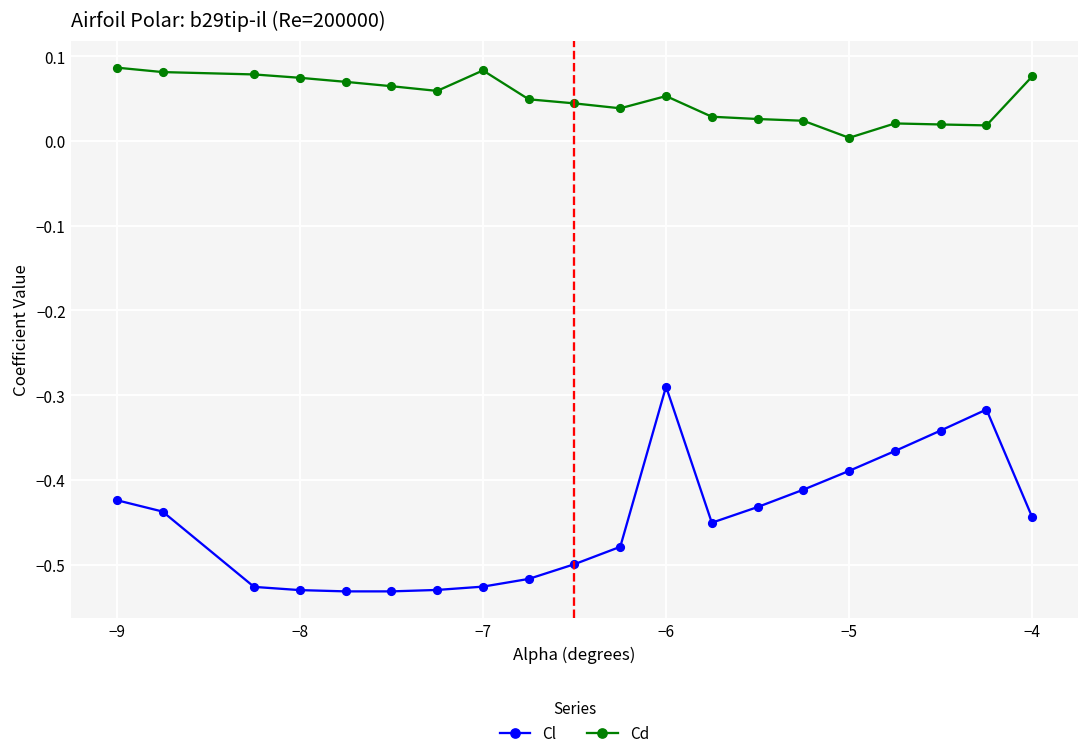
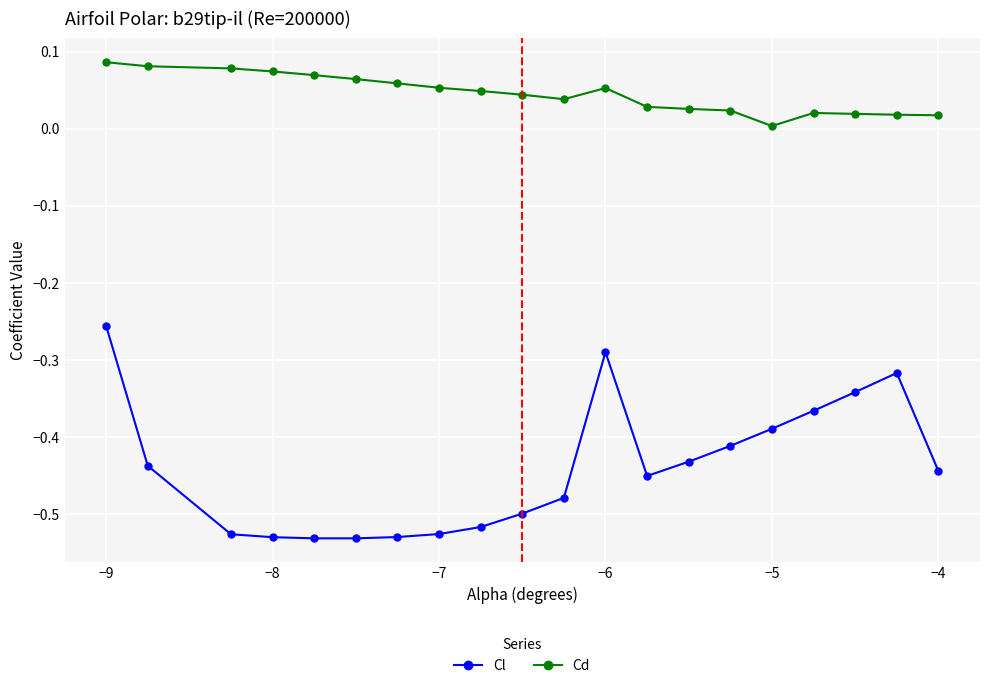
Cl, −9: -0.42 -> -0.26
Cd, −7: 0.08 -> 0.05
Cd, −4: 0.08 -> 0.02
